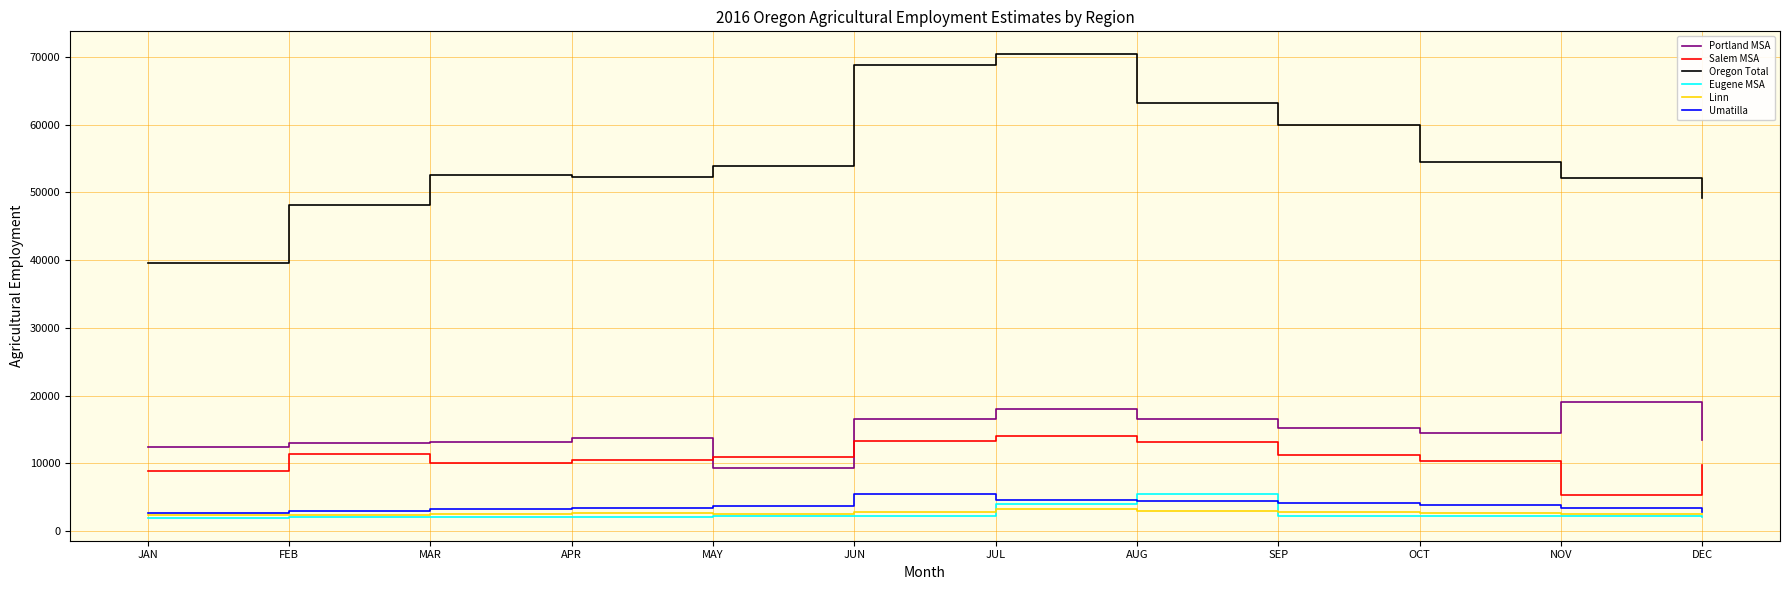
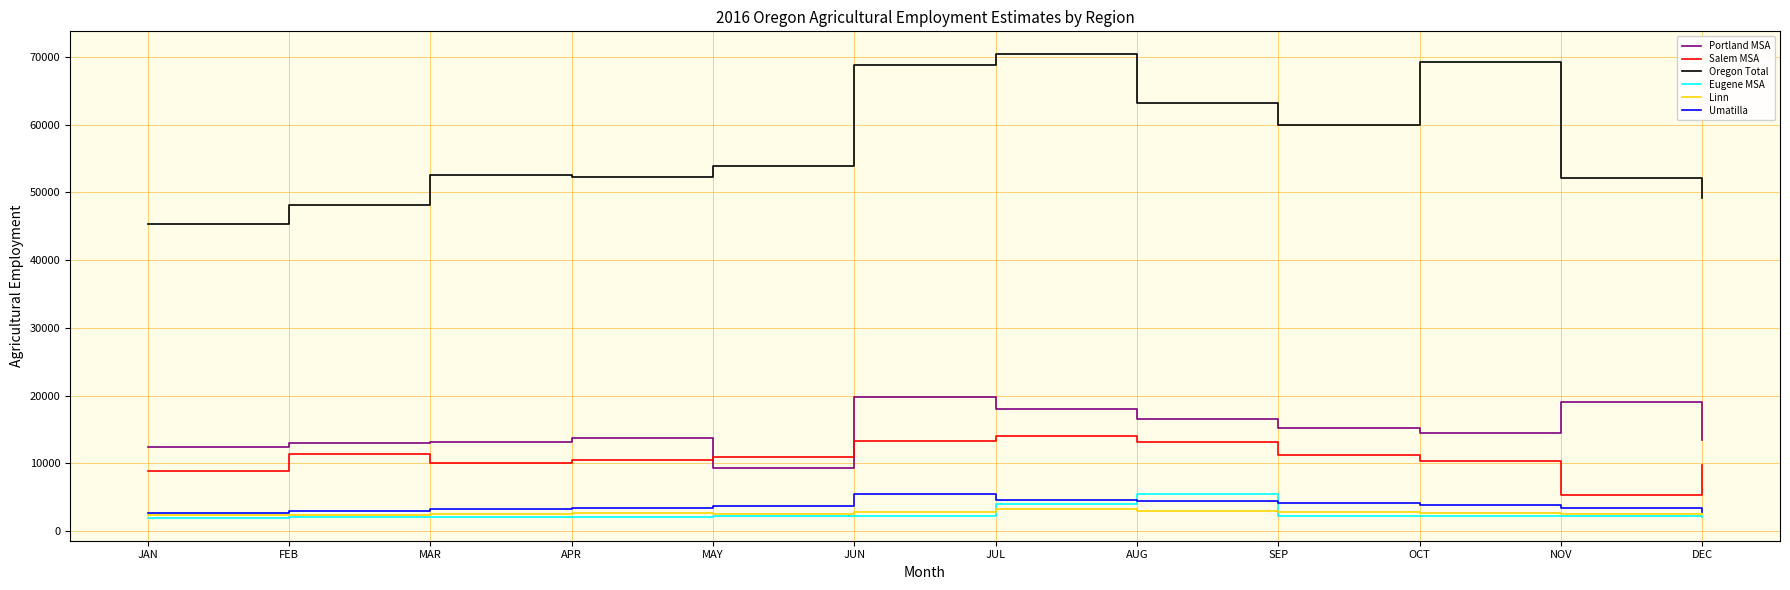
Oregon Total, JAN: 40000 -> 45000
Portland MSA, JUN: 17000 -> 20000
Oregon Total, OCT: 55000 -> 69000
